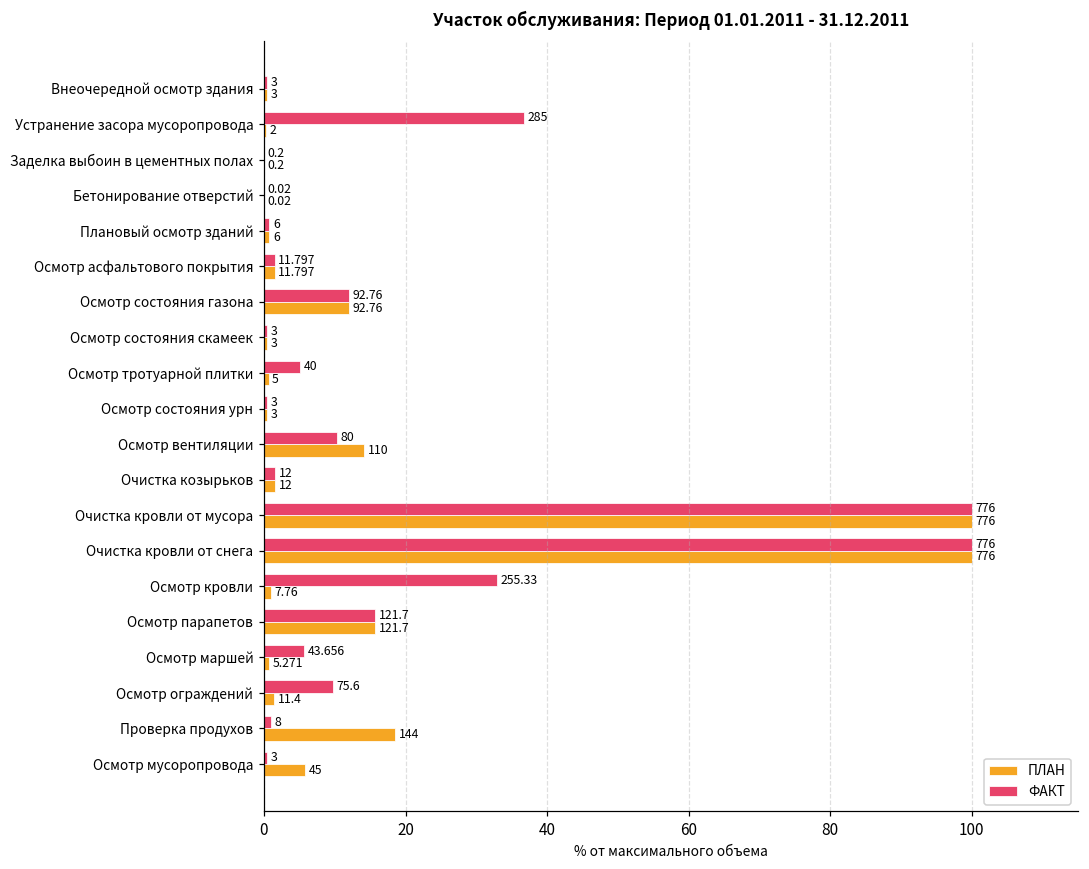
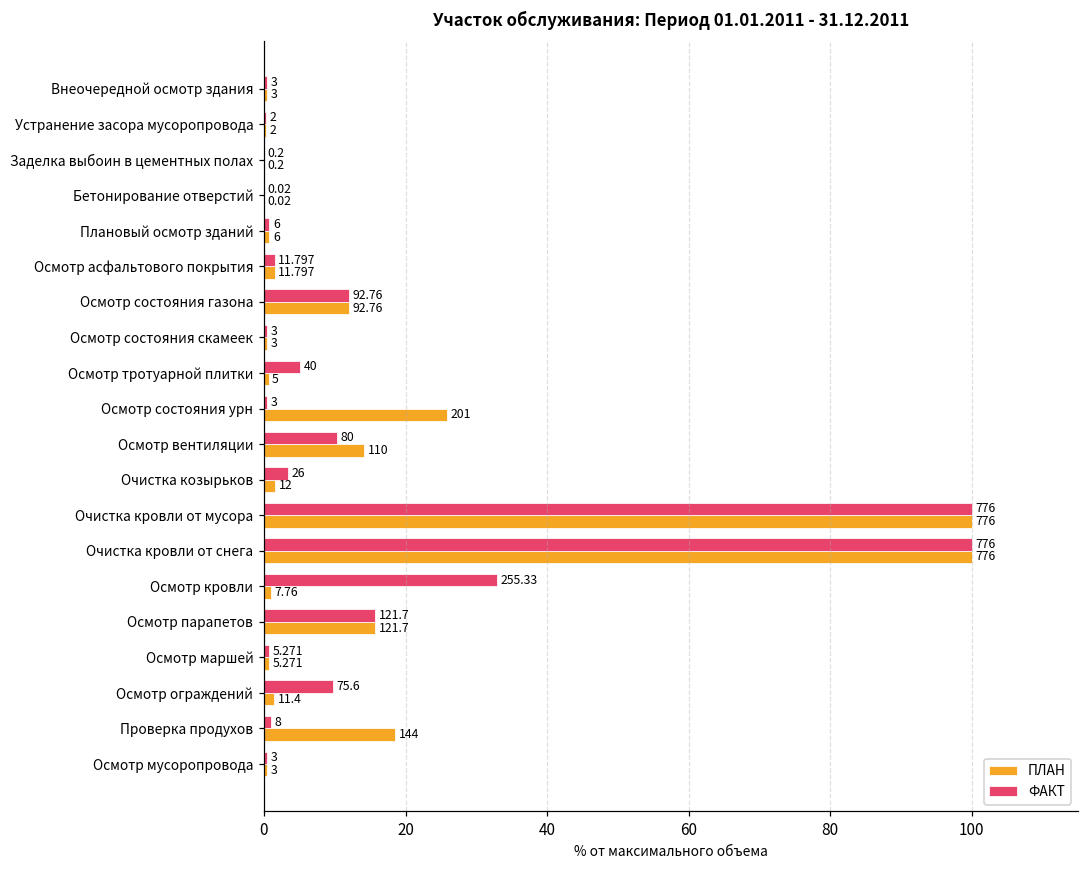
ФАКТ, Устранение засора мусоропровода: 285 -> 2
ПЛАН, Осмотр состояния урн: 3 -> 201
ФАКТ, Очистка козырьков: 12 -> 26
ФАКТ, Осмотр маршей: 43.656 -> 5.271
ПЛАН, Осмотр мусоропровода: 45 -> 3
